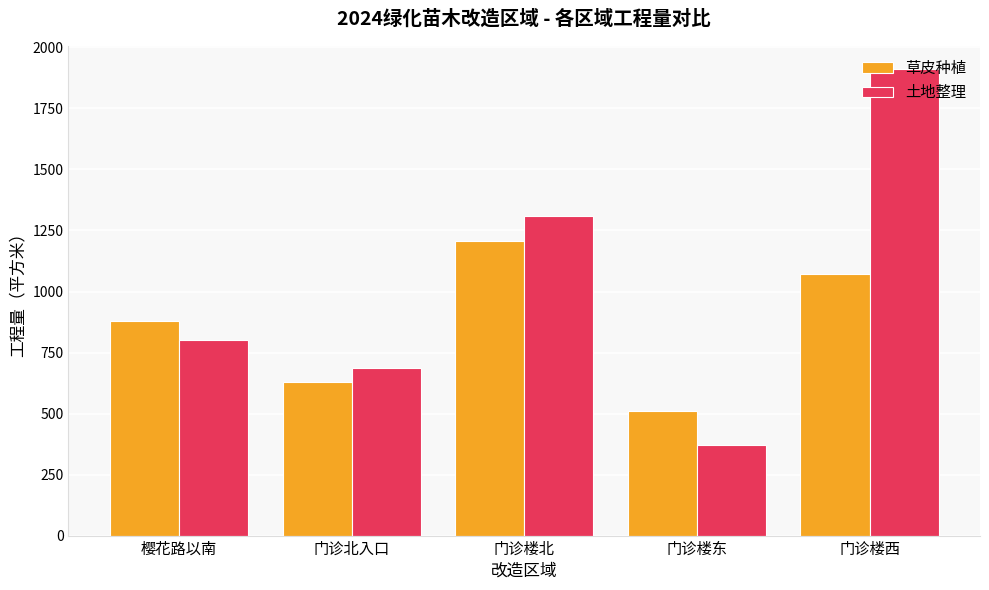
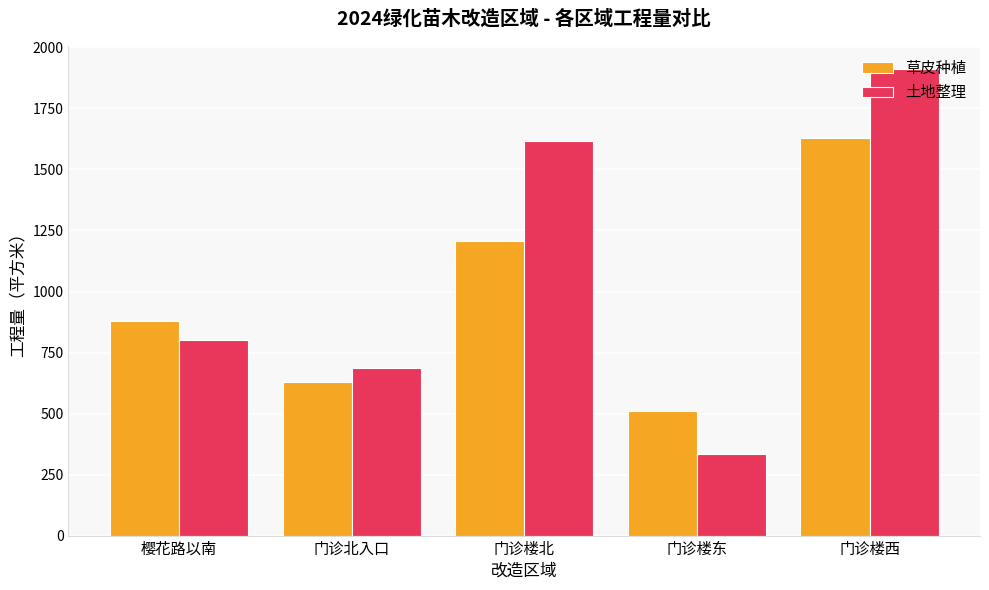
土地整理, 门诊楼北: 1310 -> 1620
土地整理, 门诊楼东: 370 -> 330
草皮种植, 门诊楼西: 1070 -> 1630
